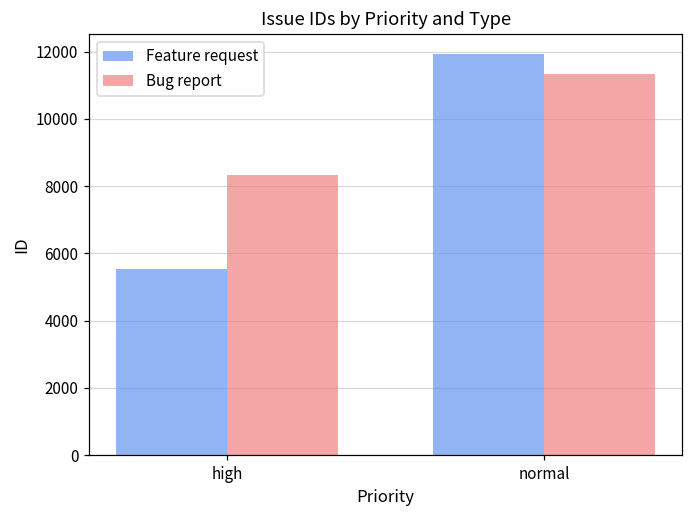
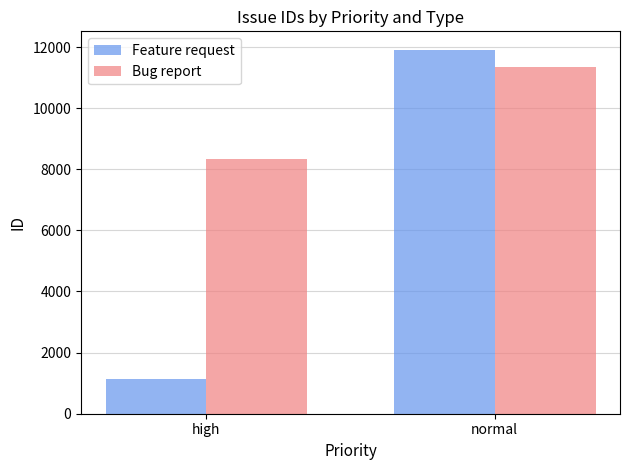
Feature request, high: 5500 -> 1100
